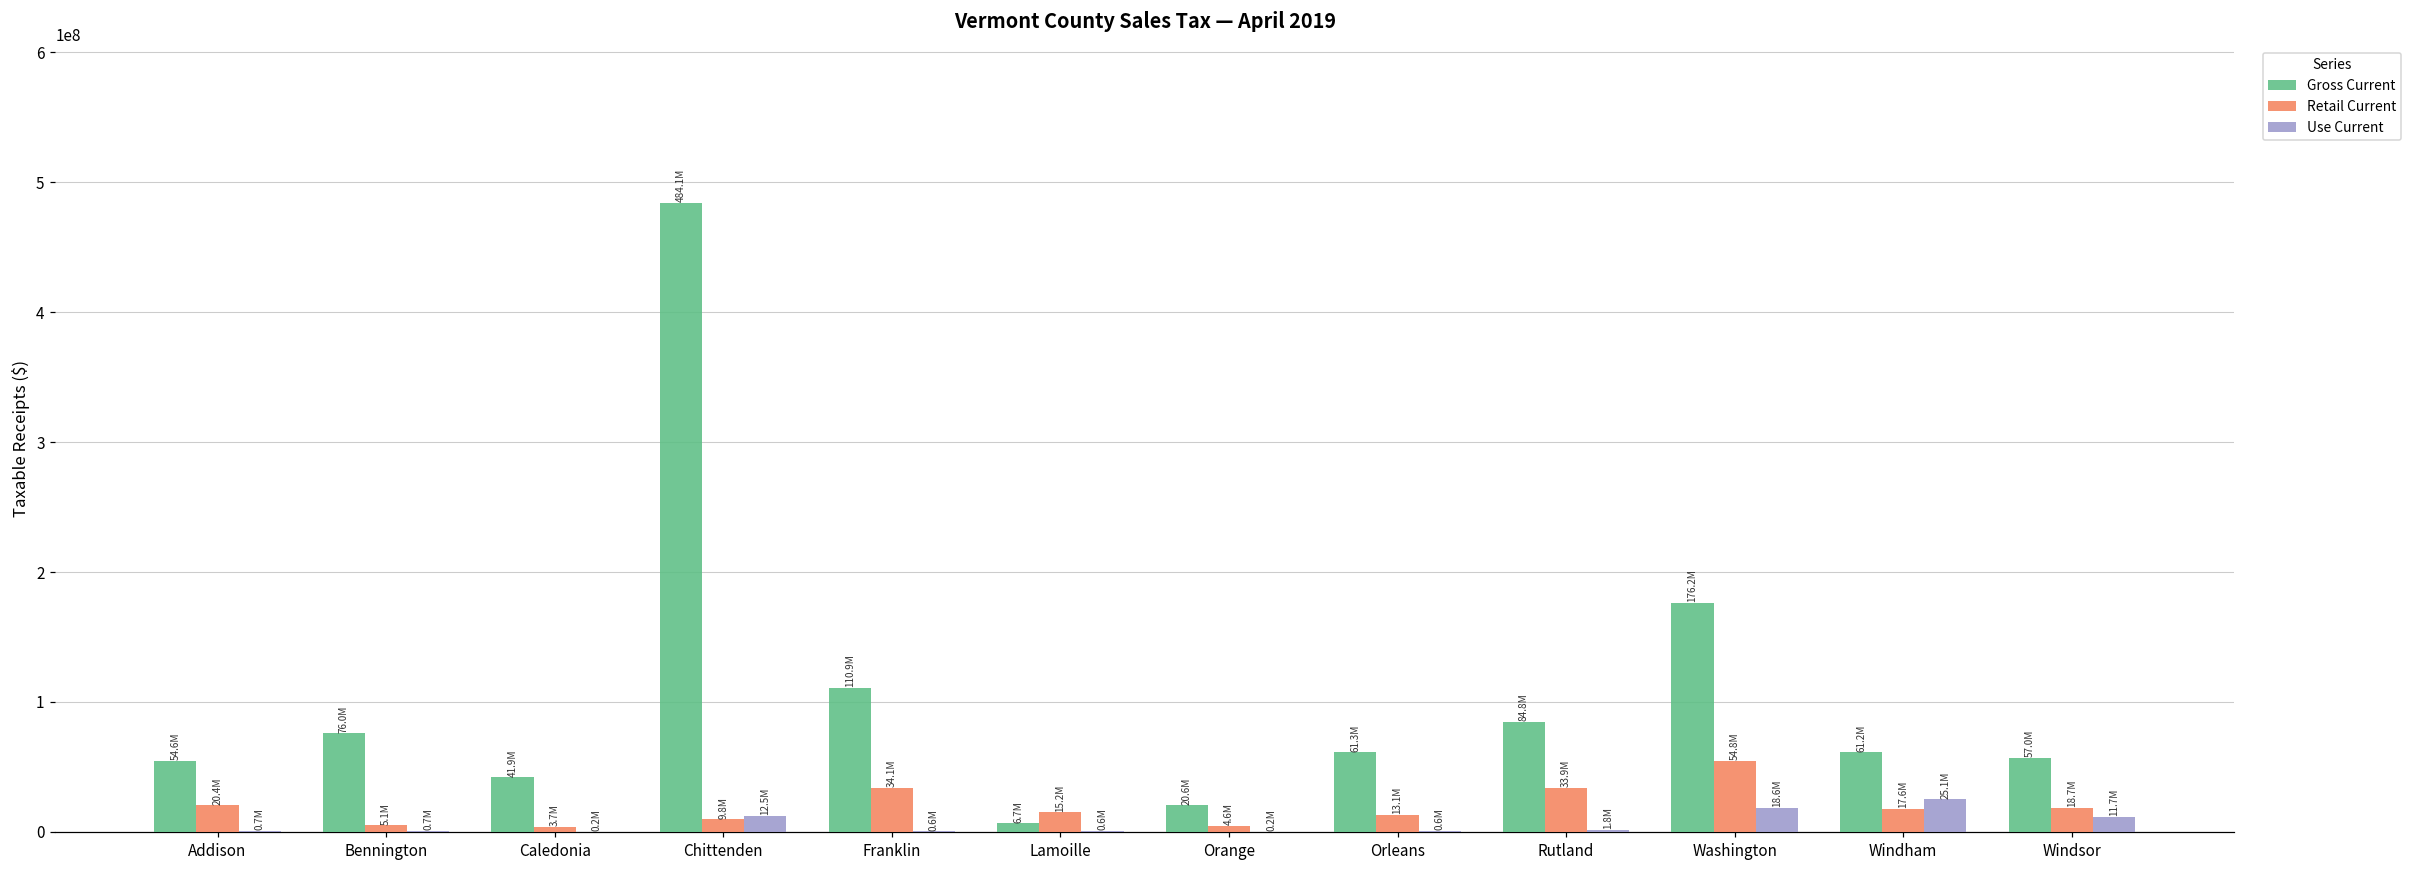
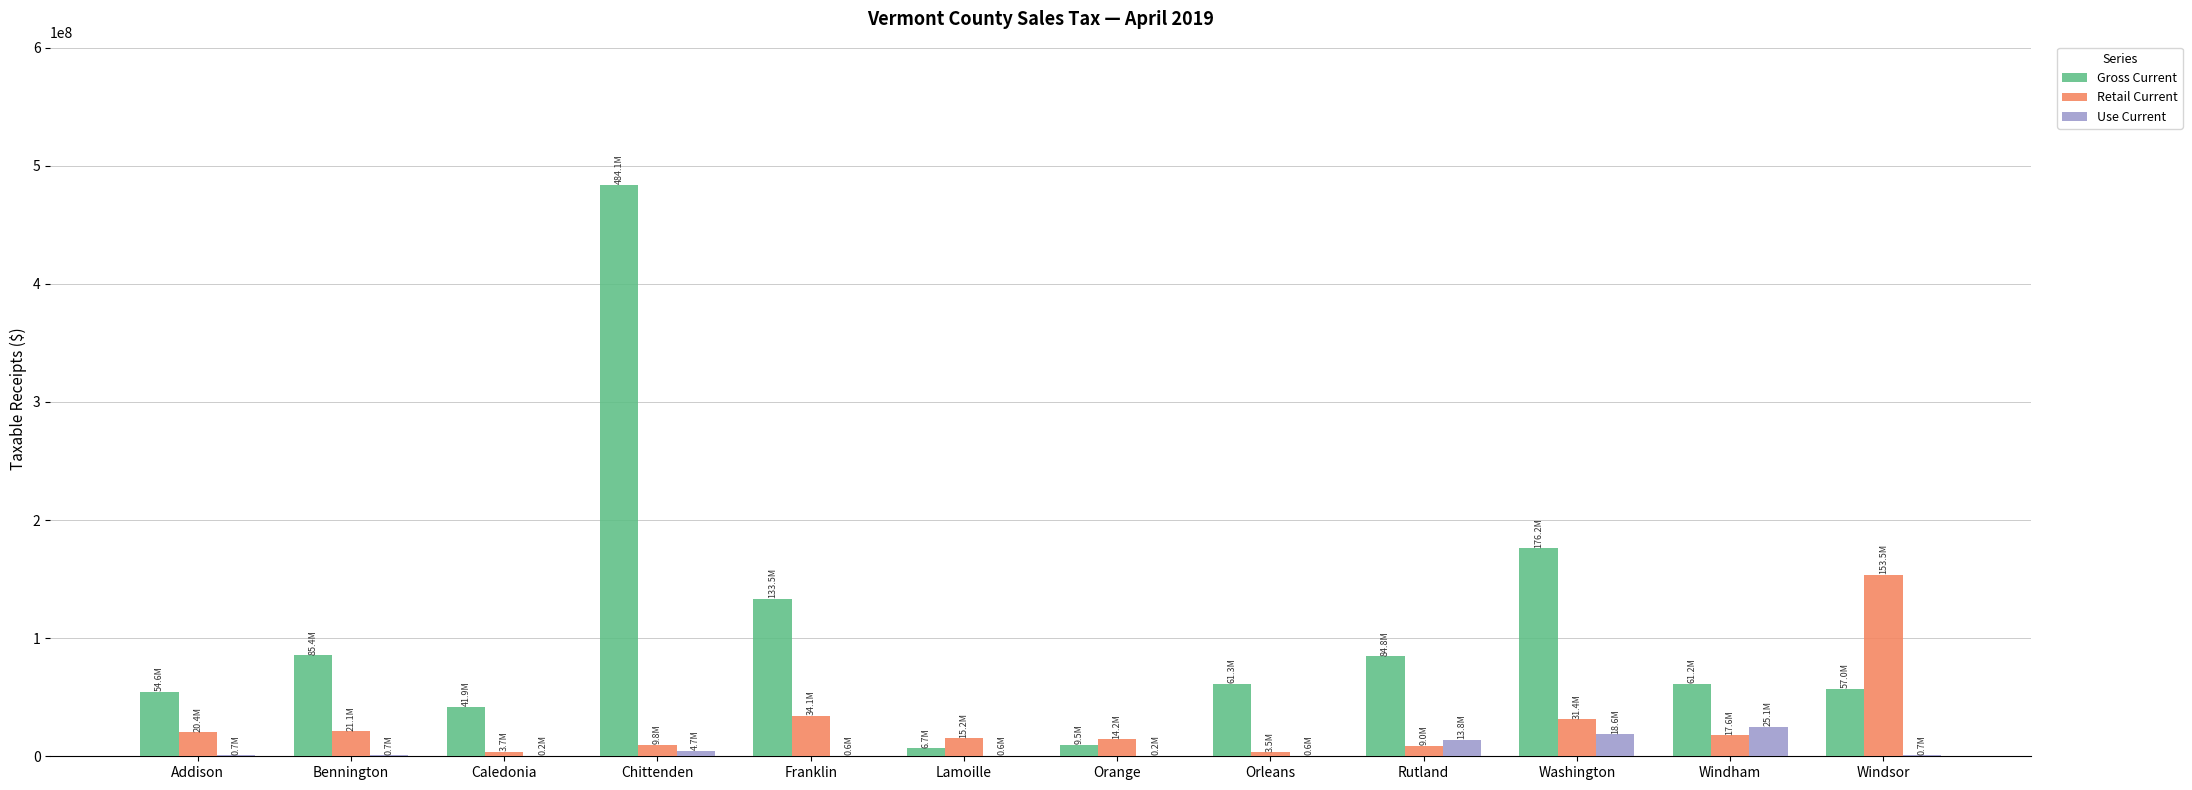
Gross Current, Bennington: 76.0M -> 85.4M
Retail Current, Bennington: 5.1M -> 21.1M
Use Current, Chittenden: 12.5M -> 4.7M
Gross Current, Franklin: 110.9M -> 133.5M
Gross Current, Orange: 20.6M -> 9.5M
Retail Current, Orange: 4.6M -> 14.2M
Retail Current, Orleans: 13.1M -> 3.5M
Retail Current, Rutland: 33.9M -> 9.0M
Use Current, Rutland: 1.8M -> 13.8M
Retail Current, Washington: 54.8M -> 31.4M
Retail Current, Windsor: 18.7M -> 153.5M
Use Current, Windsor: 11.7M -> 0.7M
